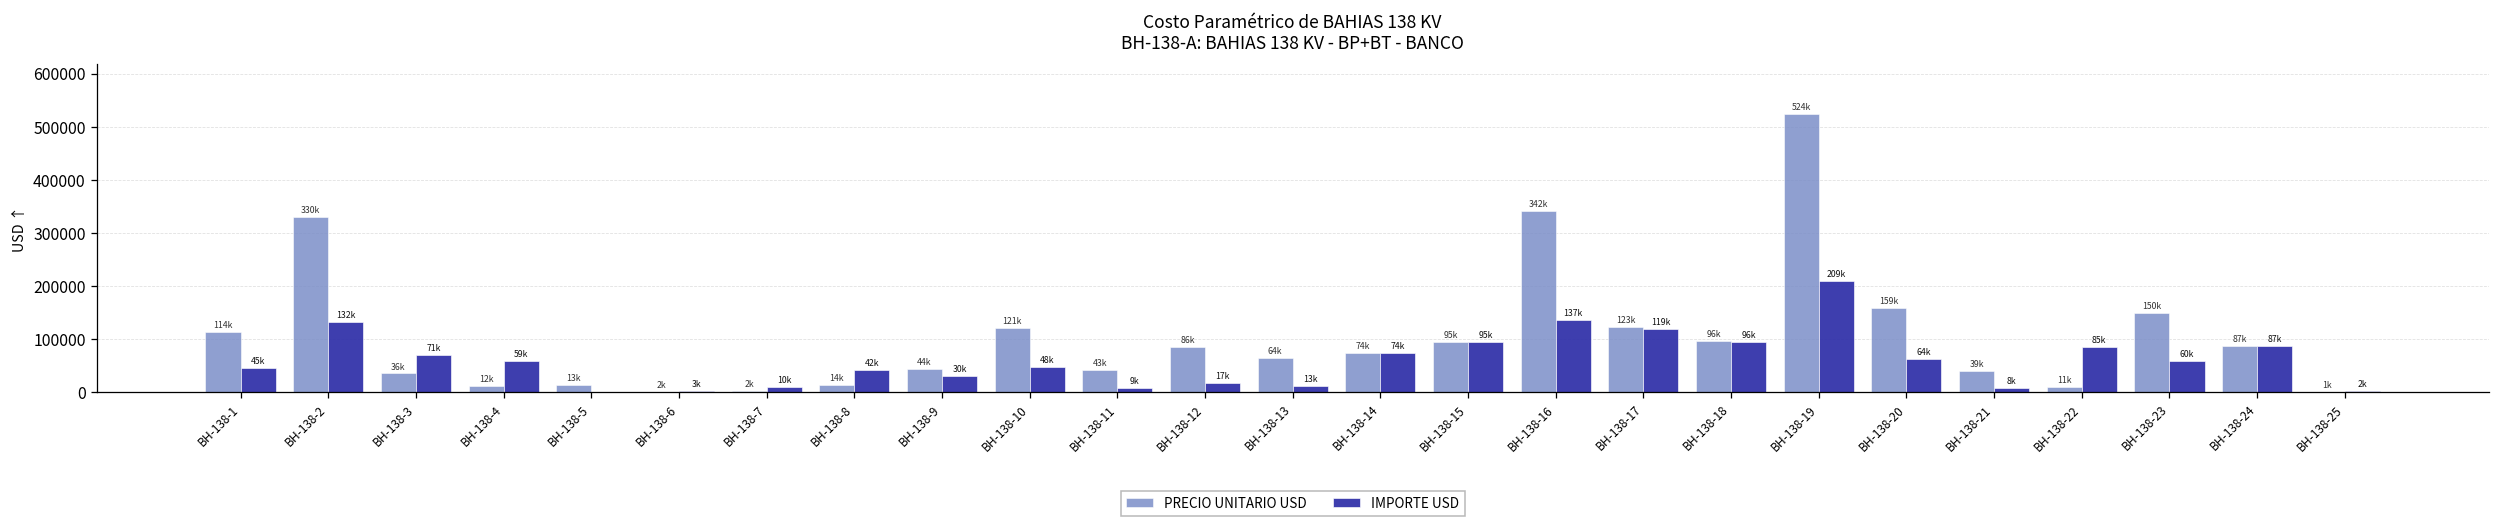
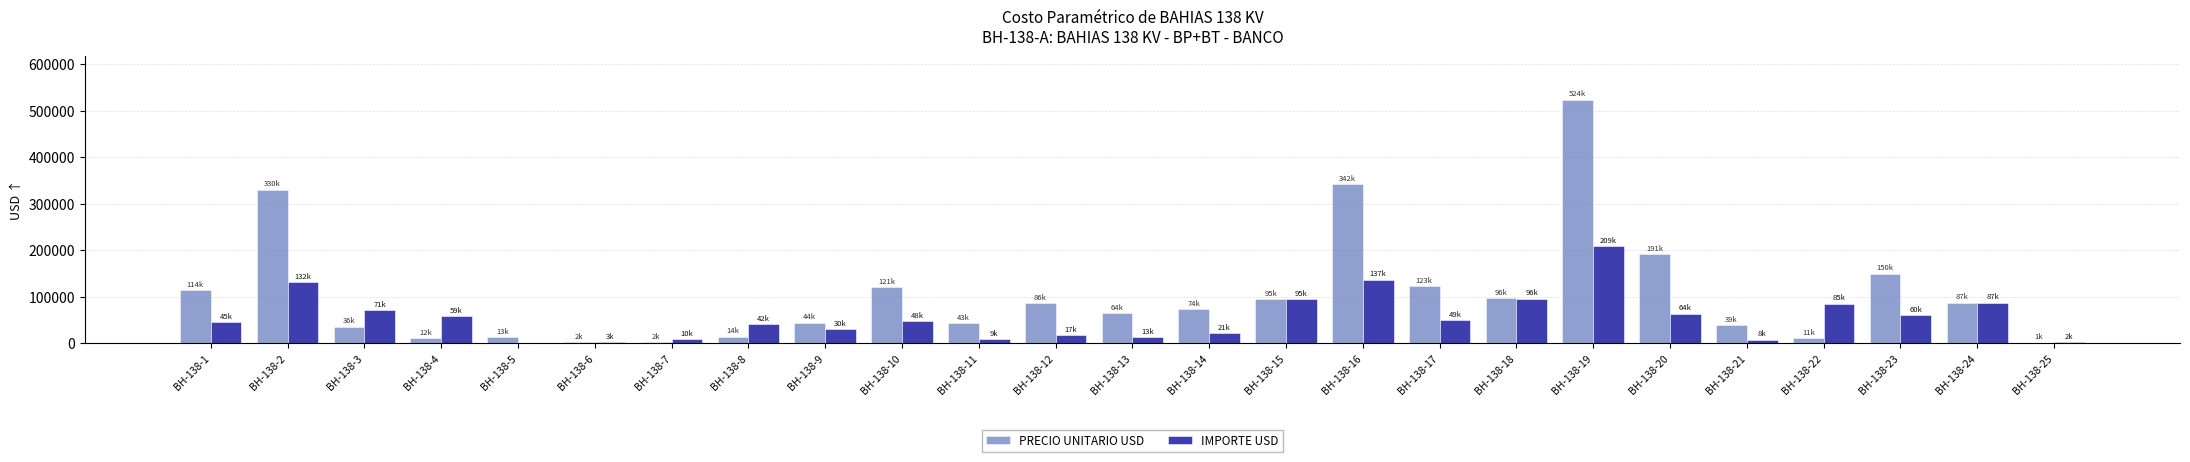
IMPORTE USD, BH-138-14: 74k -> 21k
IMPORTE USD, BH-138-17: 119k -> 49k
PRECIO UNITARIO USD, BH-138-20: 159k -> 191k
